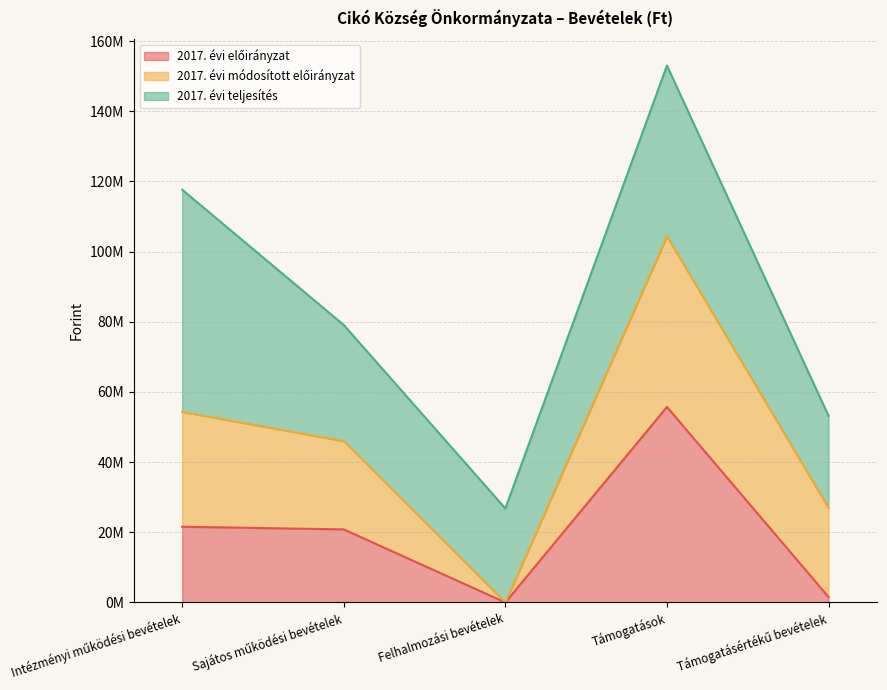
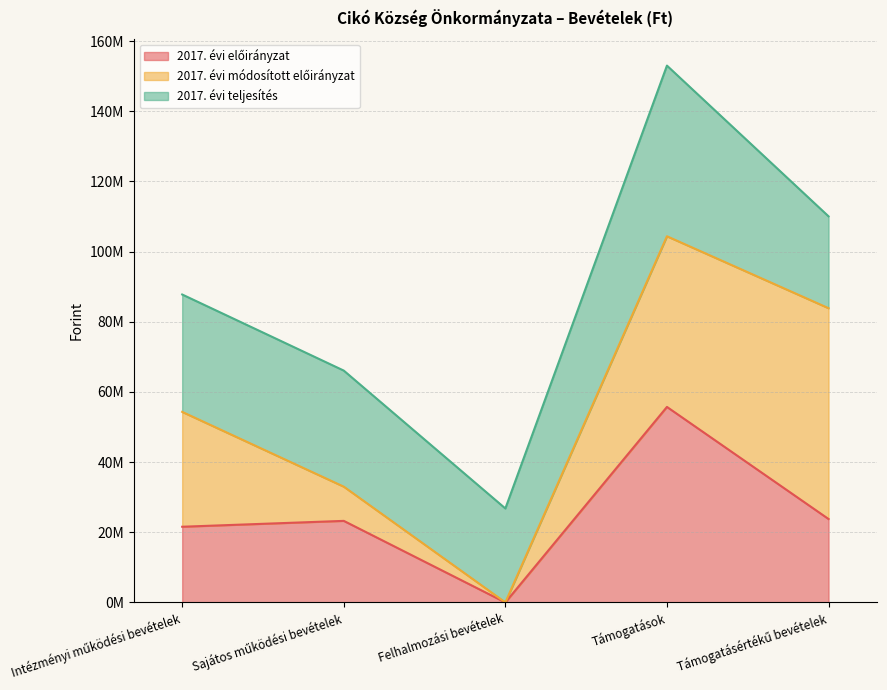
2017. évi teljesítés, Intézményi működési bevételek: 63000000 -> 33000000
2017. évi előirányzat, Sajátos működési bevételek: 21000000 -> 23000000
2017. évi módosított előirányzat, Sajátos működési bevételek: 25000000 -> 10000000
2017. évi előirányzat, Támogatásértékű bevételek: 2000000 -> 24000000
2017. évi módosított előirányzat, Támogatásértékű bevételek: 25000000 -> 60000000
